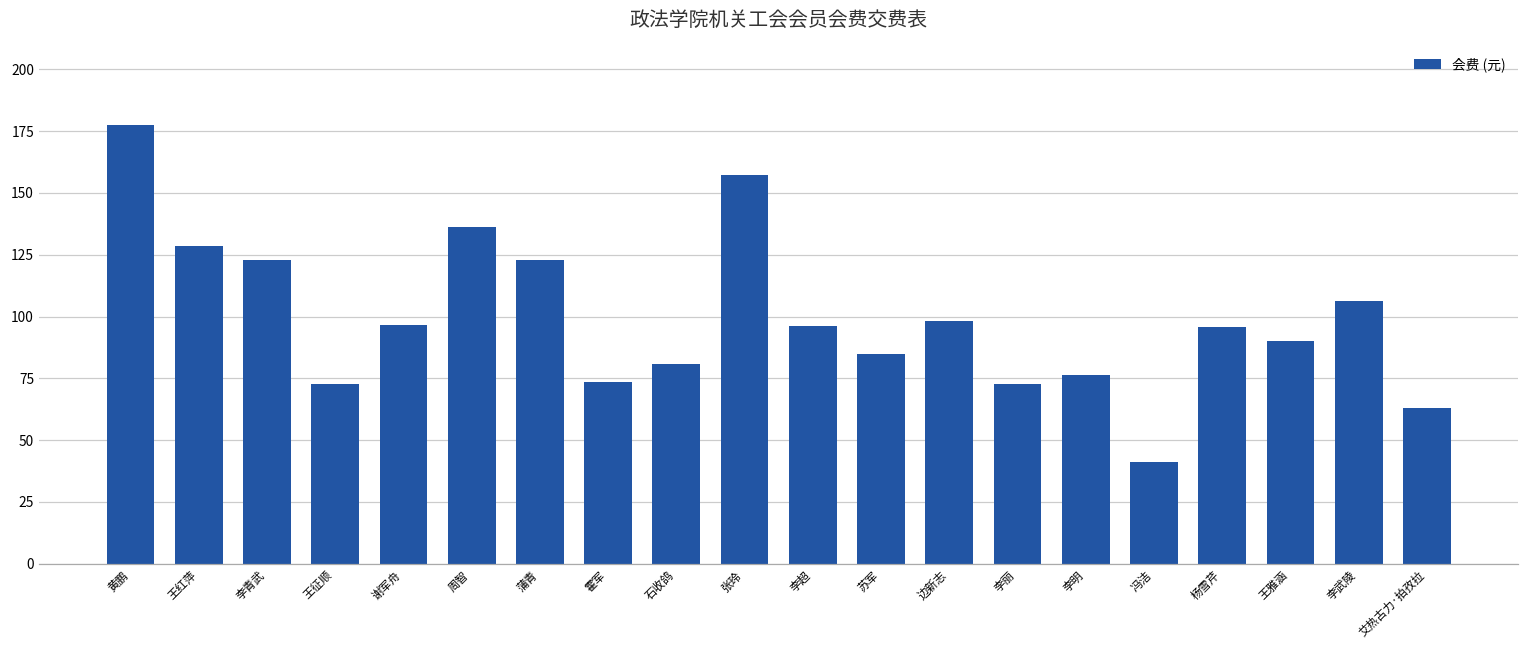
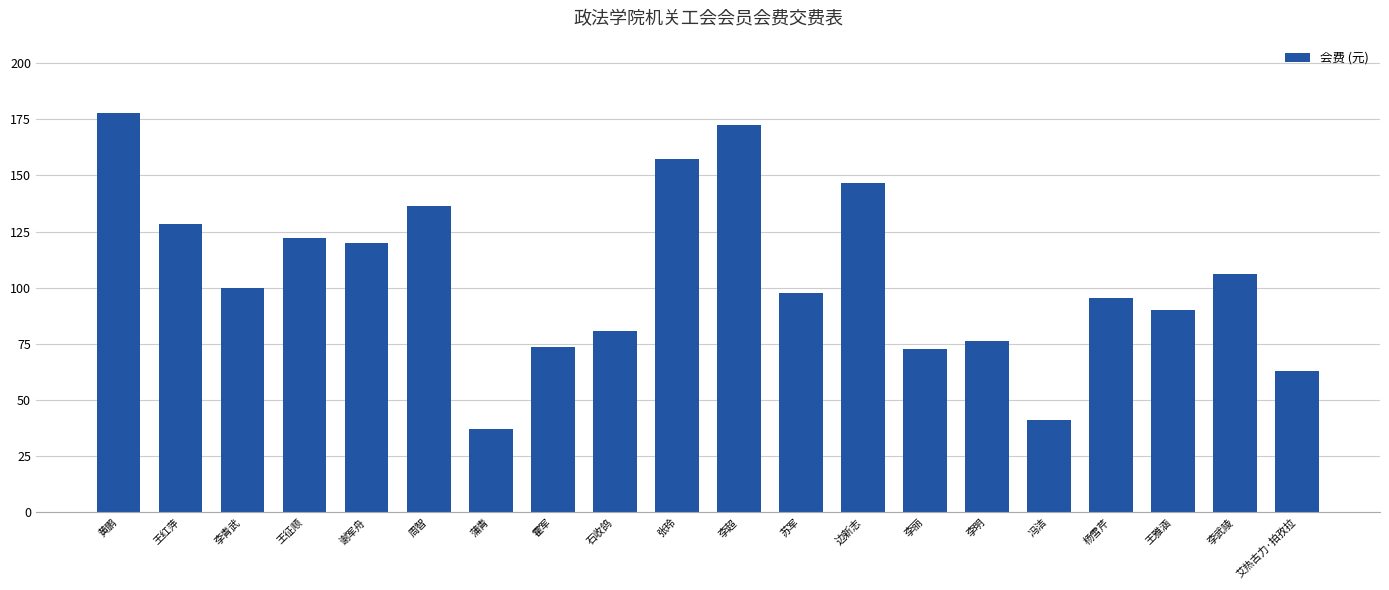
李青武: 123 -> 100
王征顺: 73 -> 122
谢军舟: 97 -> 120
蒲青: 123 -> 37
李超: 96 -> 172
苏军: 85 -> 98
边新志: 98 -> 147
